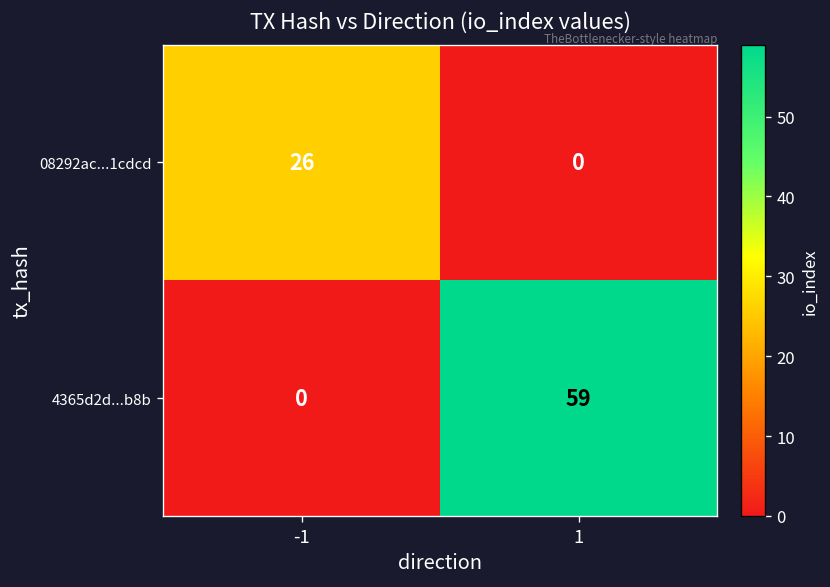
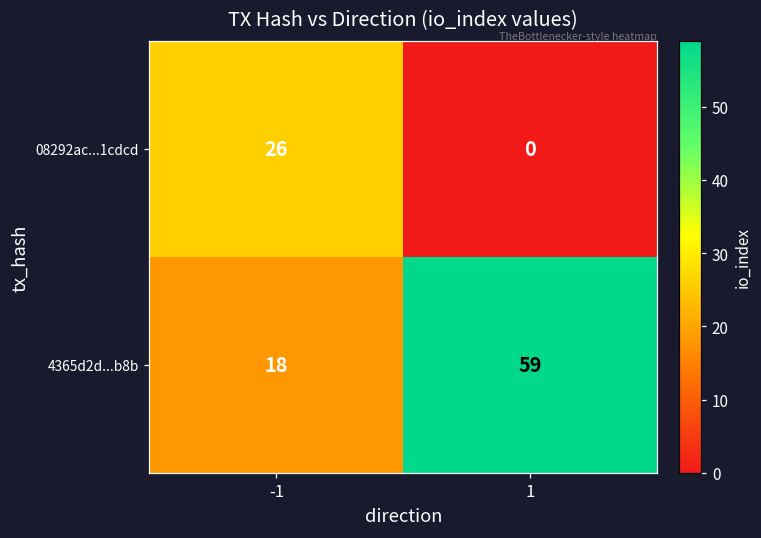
4365d2d...b8b, -1: 0 -> 18
